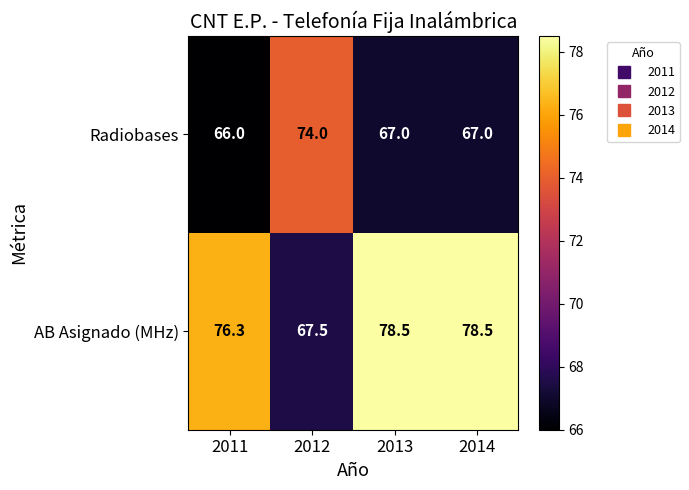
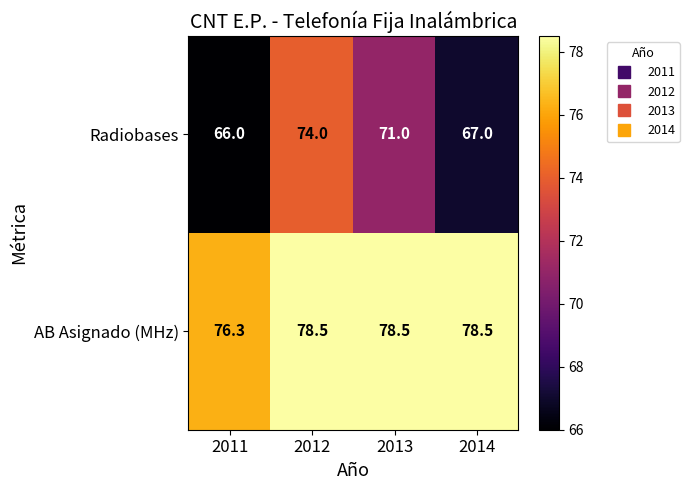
Radiobases, 2013: 67.0 -> 71.0
AB Asignado (MHz), 2012: 67.5 -> 78.5
